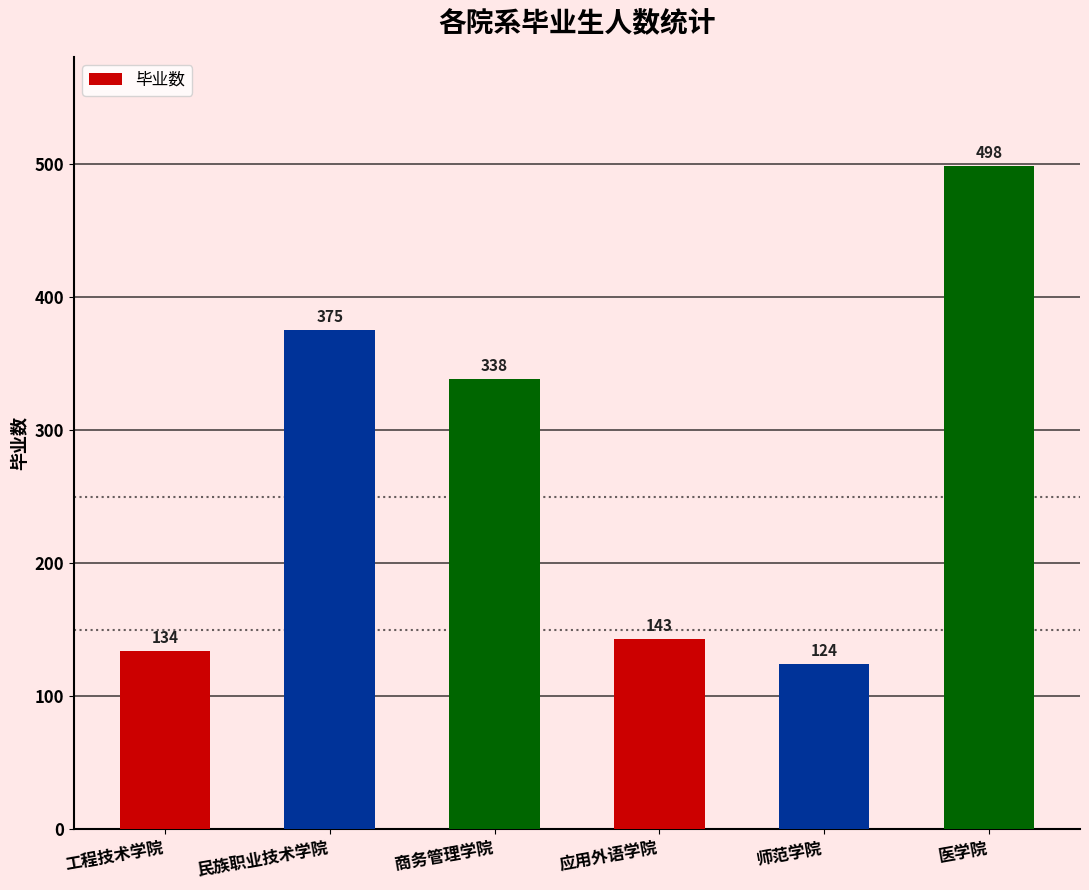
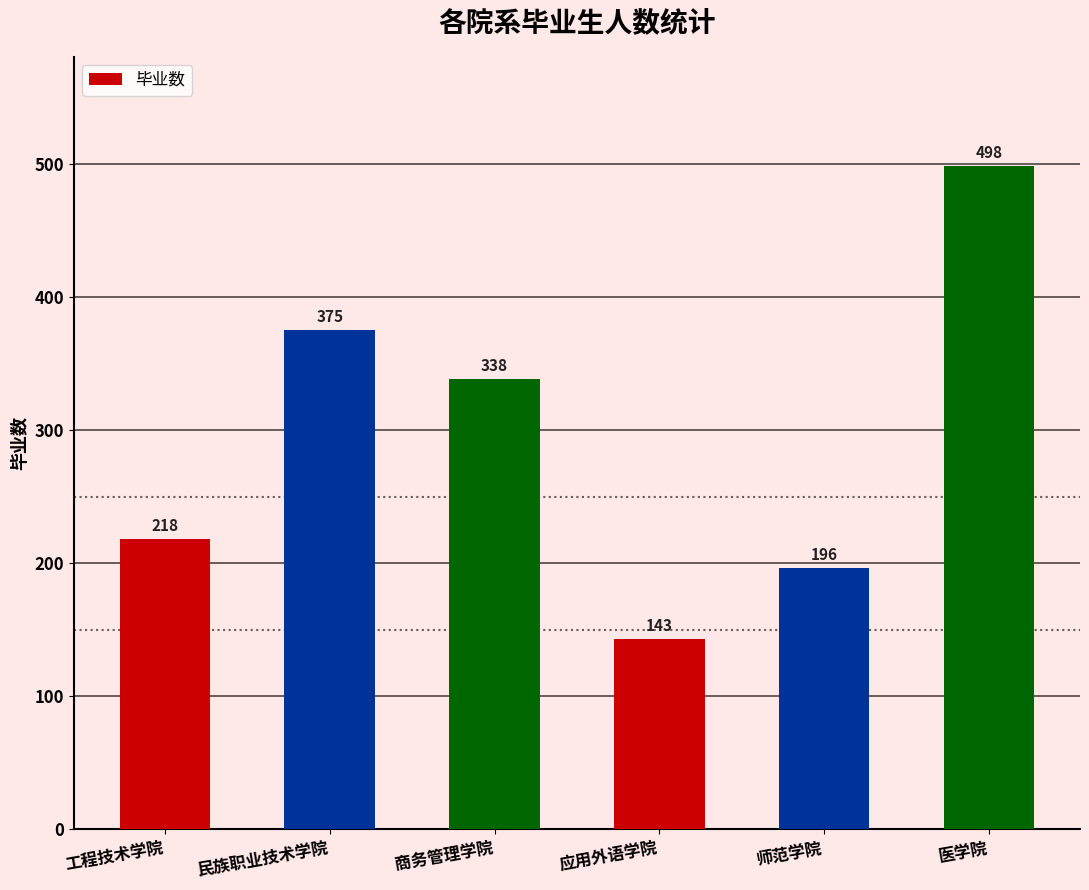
工程技术学院: 134 -> 218
师范学院: 124 -> 196
